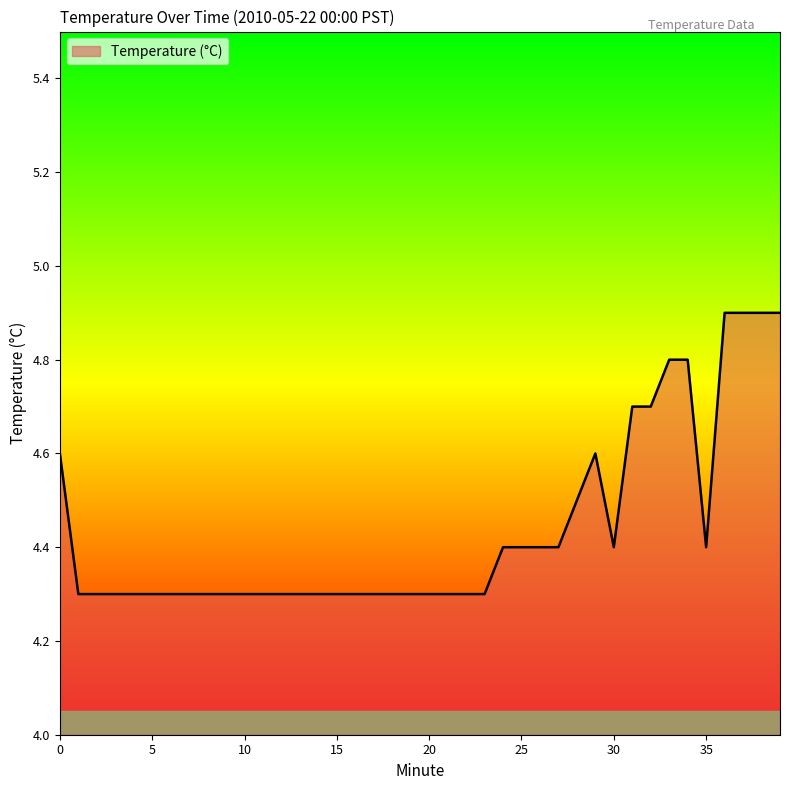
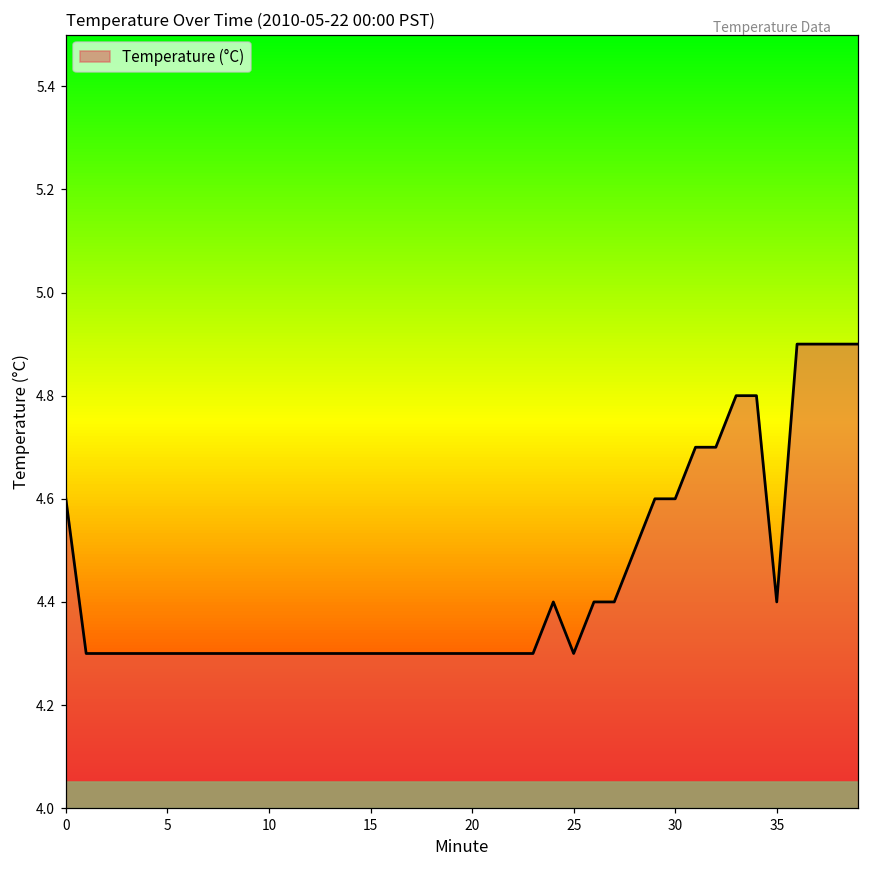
25: 4.4 -> 4.3
30: 4.4 -> 4.6
